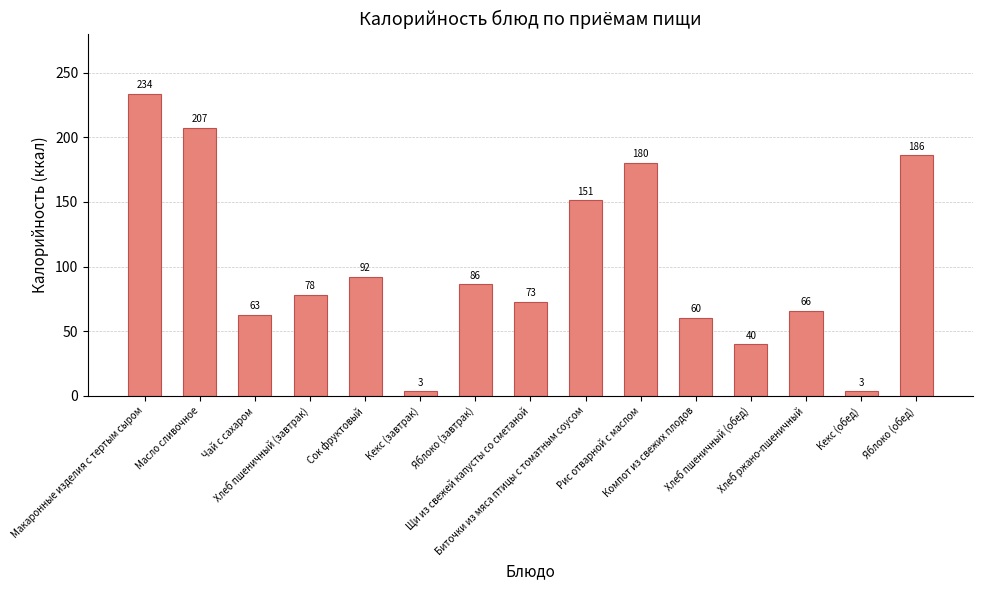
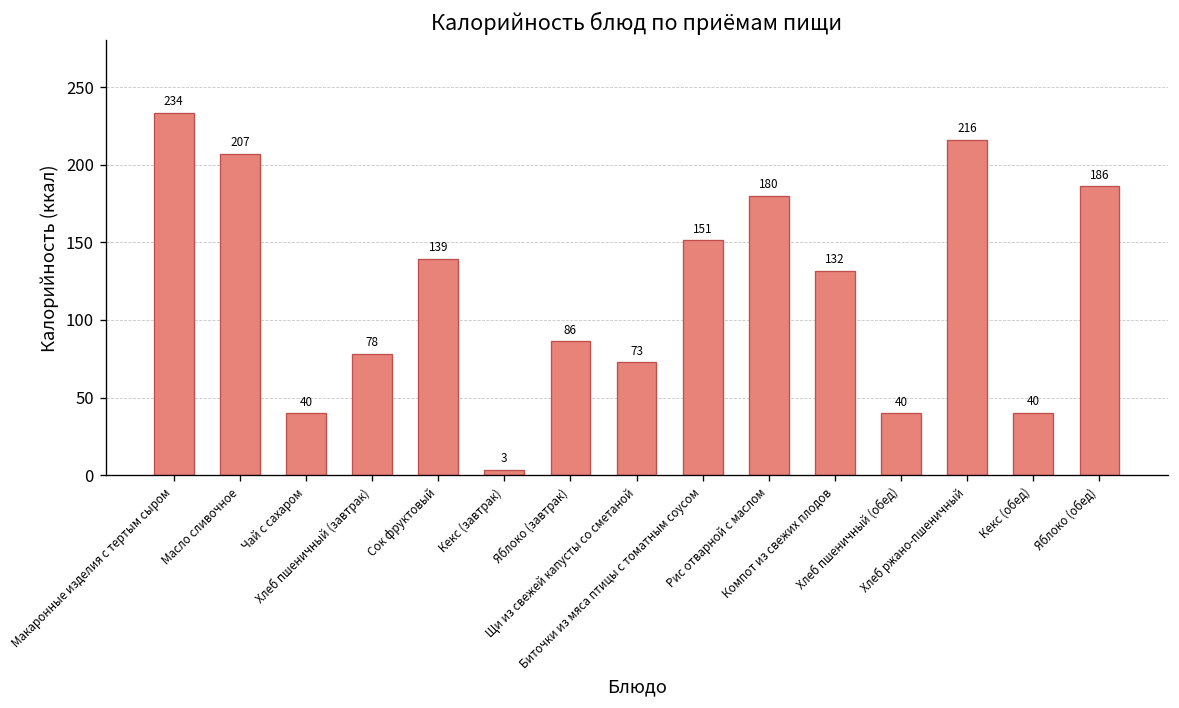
Чай с сахаром: 63 -> 40
Сок фруктовый: 92 -> 139
Компот из свежих плодов: 60 -> 132
Хлеб ржано-пшеничный: 66 -> 216
Кекс (обед): 3 -> 40
